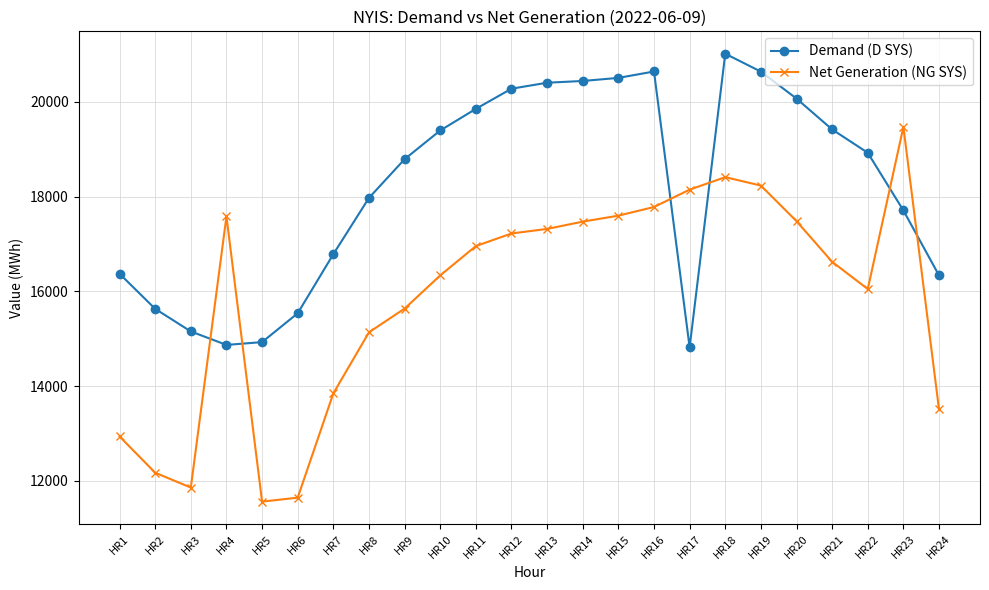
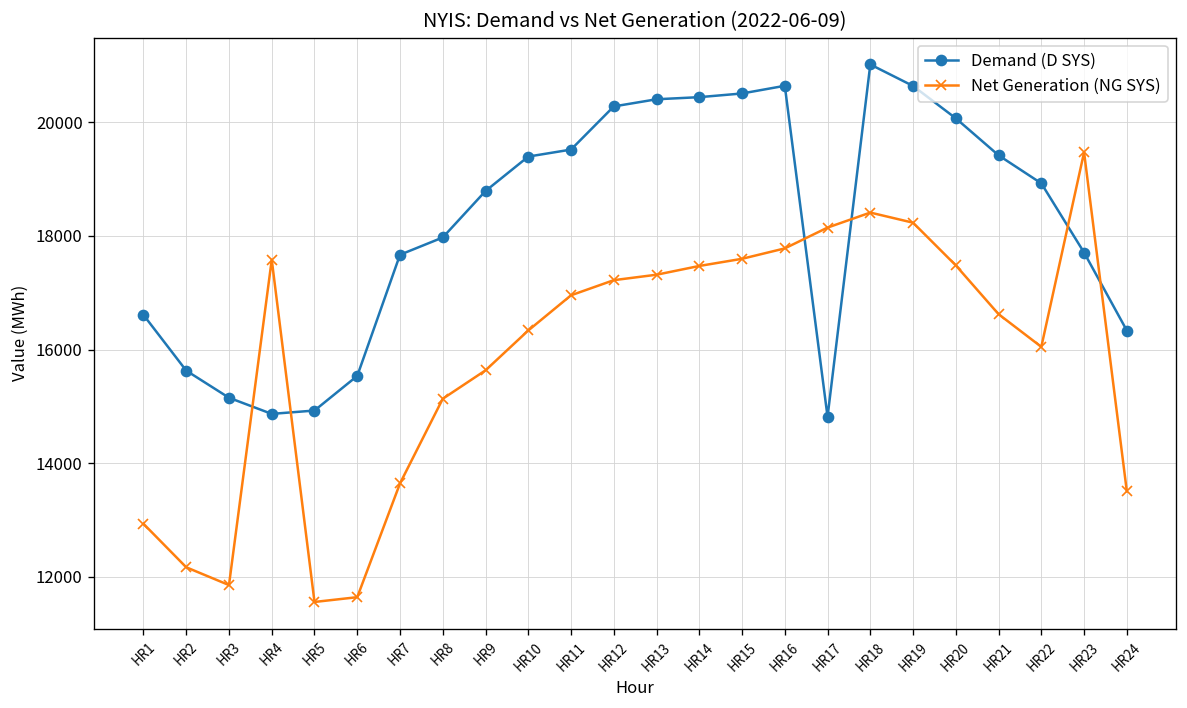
Demand (D SYS), HR1: 16400 -> 16600
Demand (D SYS), HR7: 16800 -> 17700
Net Generation (NG SYS), HR7: 13800 -> 13600
Demand (D SYS), HR11: 19900 -> 19500
